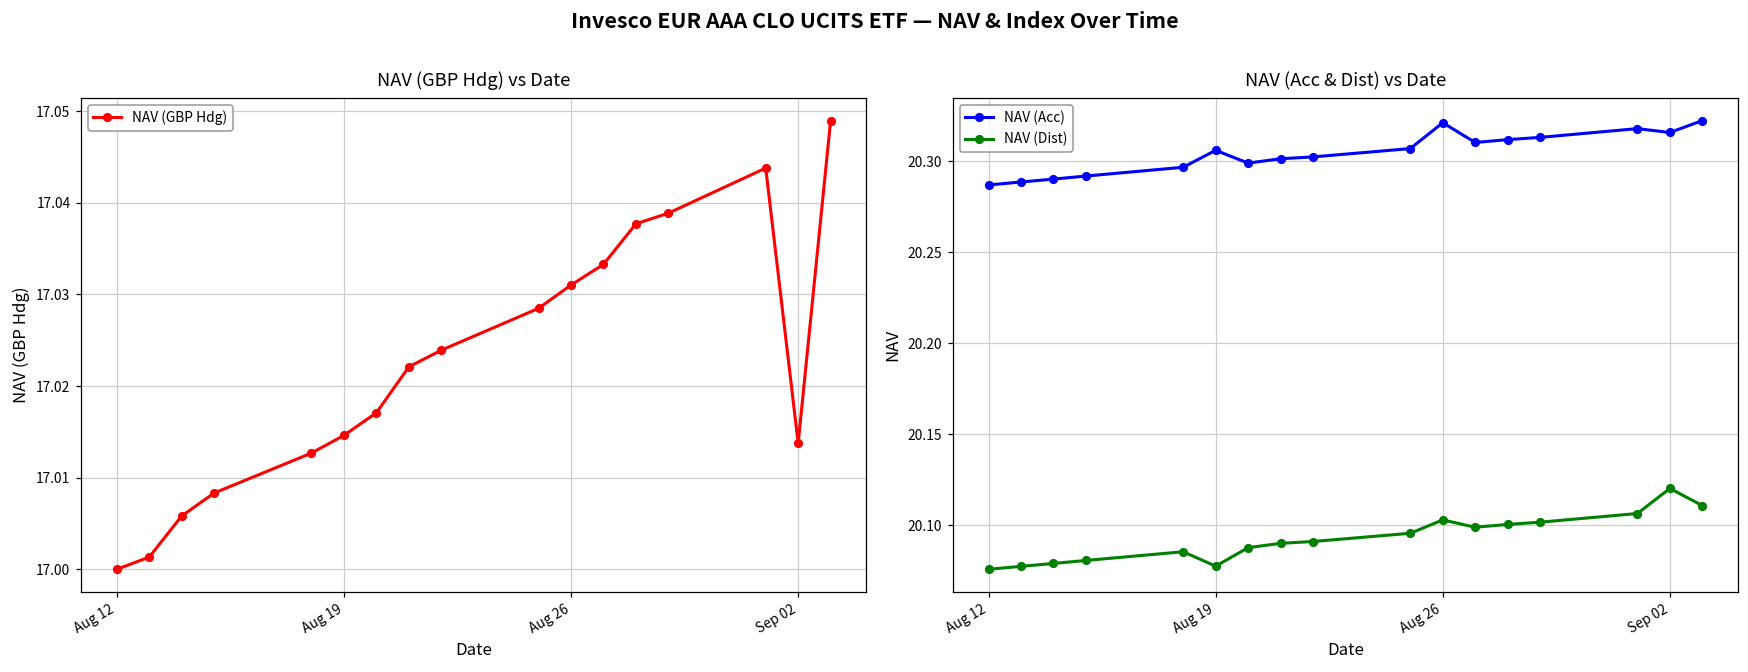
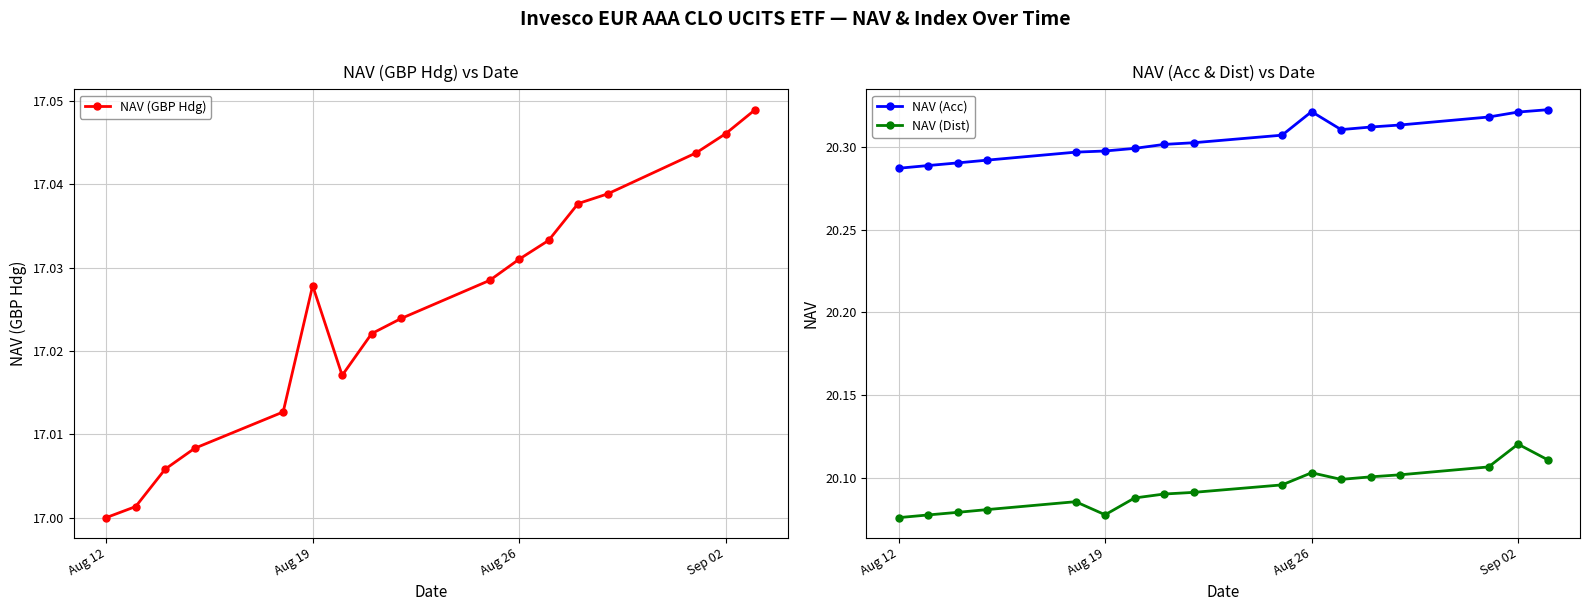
NAV (GBP Hdg) vs Date, Aug 19: 17.015 -> 17.028
NAV (GBP Hdg) vs Date, Sep 02: 17.014 -> 17.046
NAV (Acc & Dist) vs Date, NAV (Acc), Aug 19: 20.306 -> 20.297
NAV (Acc & Dist) vs Date, NAV (Acc), Sep 02: 20.316 -> 20.321
